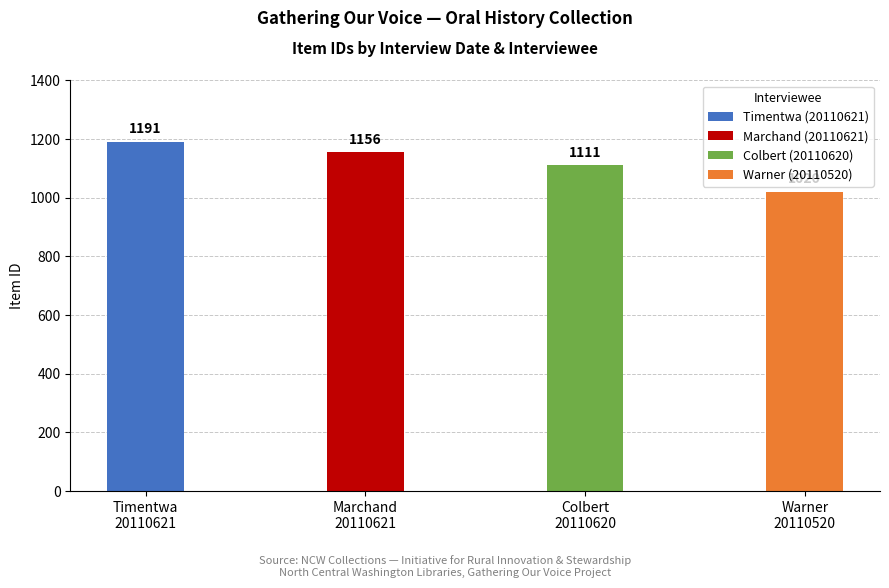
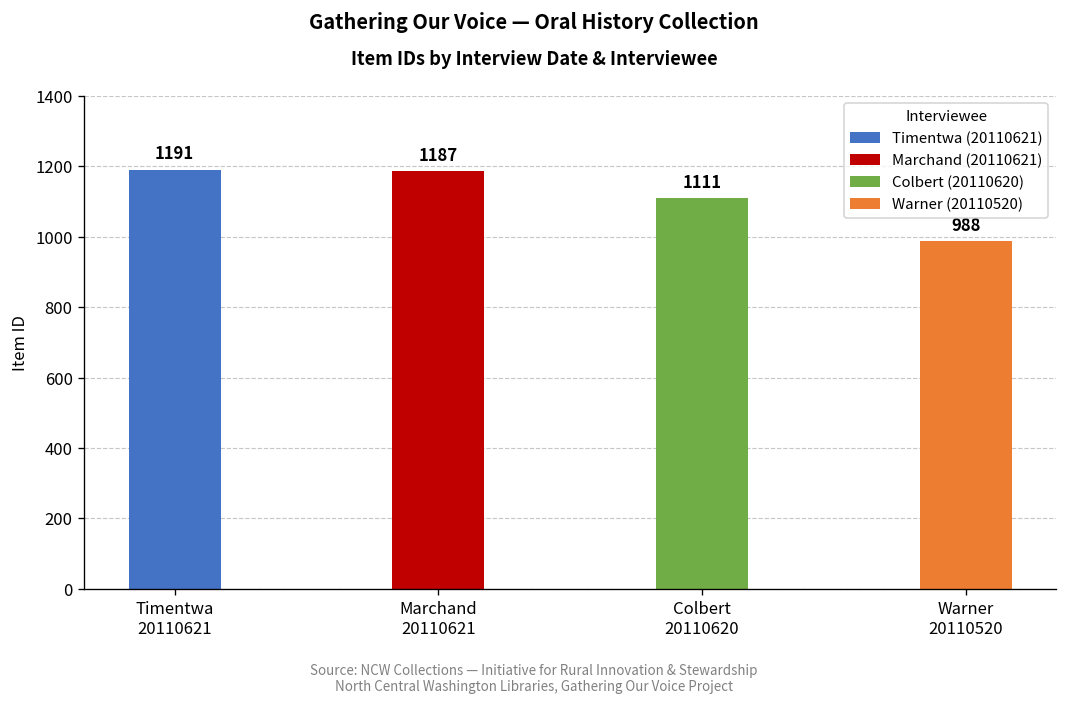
Marchand (20110621), Marchand 20110621: 1156 -> 1187
Warner (20110520), Warner 20110520: 1020 -> 990
